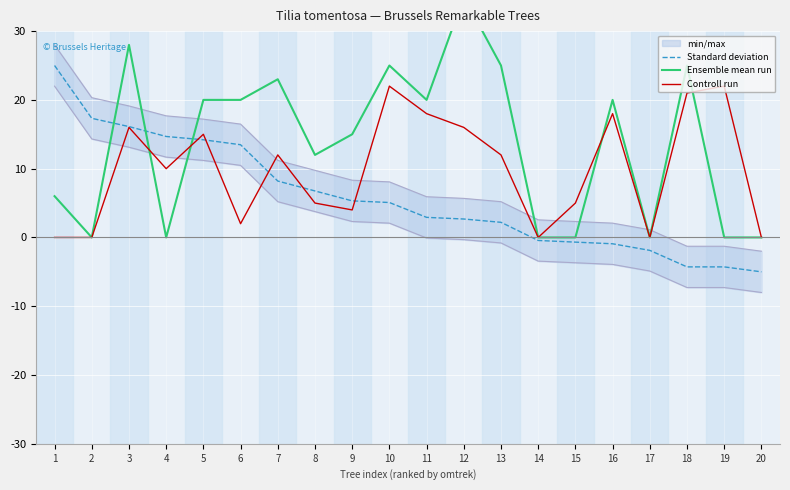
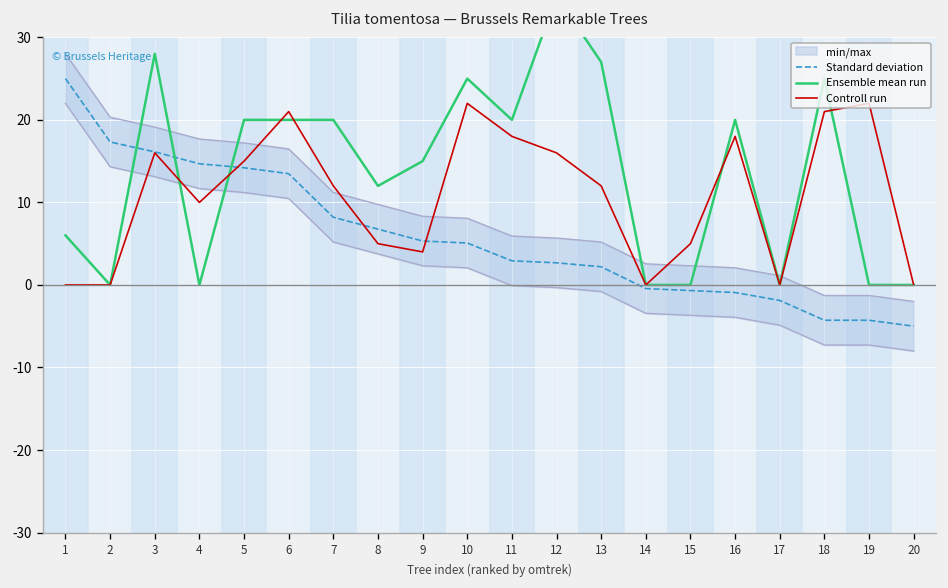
Controll run, 6: 2 -> 21
Ensemble mean run, 7: 23 -> 20
Ensemble mean run, 13: 25 -> 27
